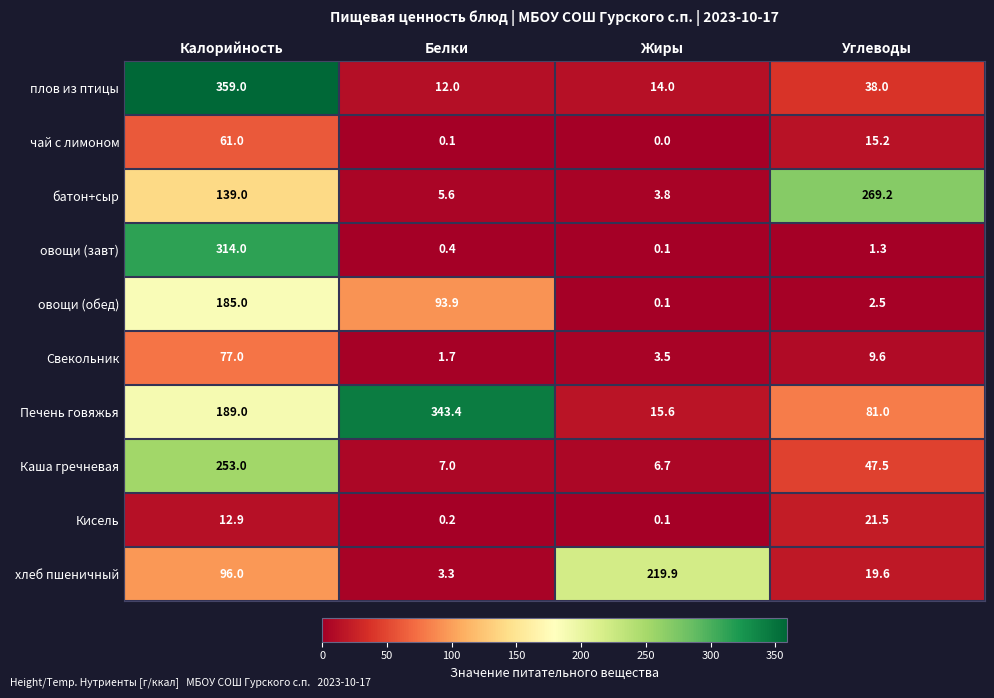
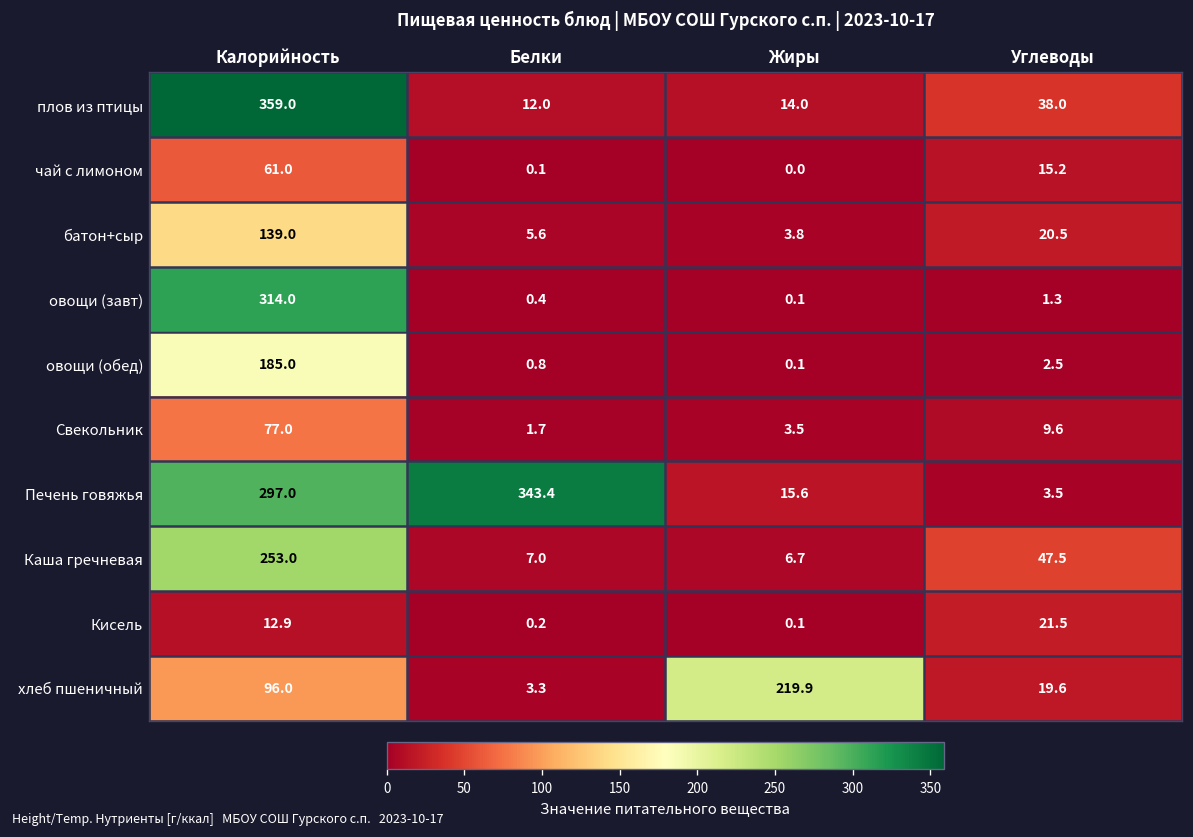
батон+сыр, Углеводы: 269.2 -> 20.5
овощи (обед), Белки: 93.9 -> 0.8
Печень говяжья, Калорийность: 189.0 -> 297.0
Печень говяжья, Углеводы: 81.0 -> 3.5
